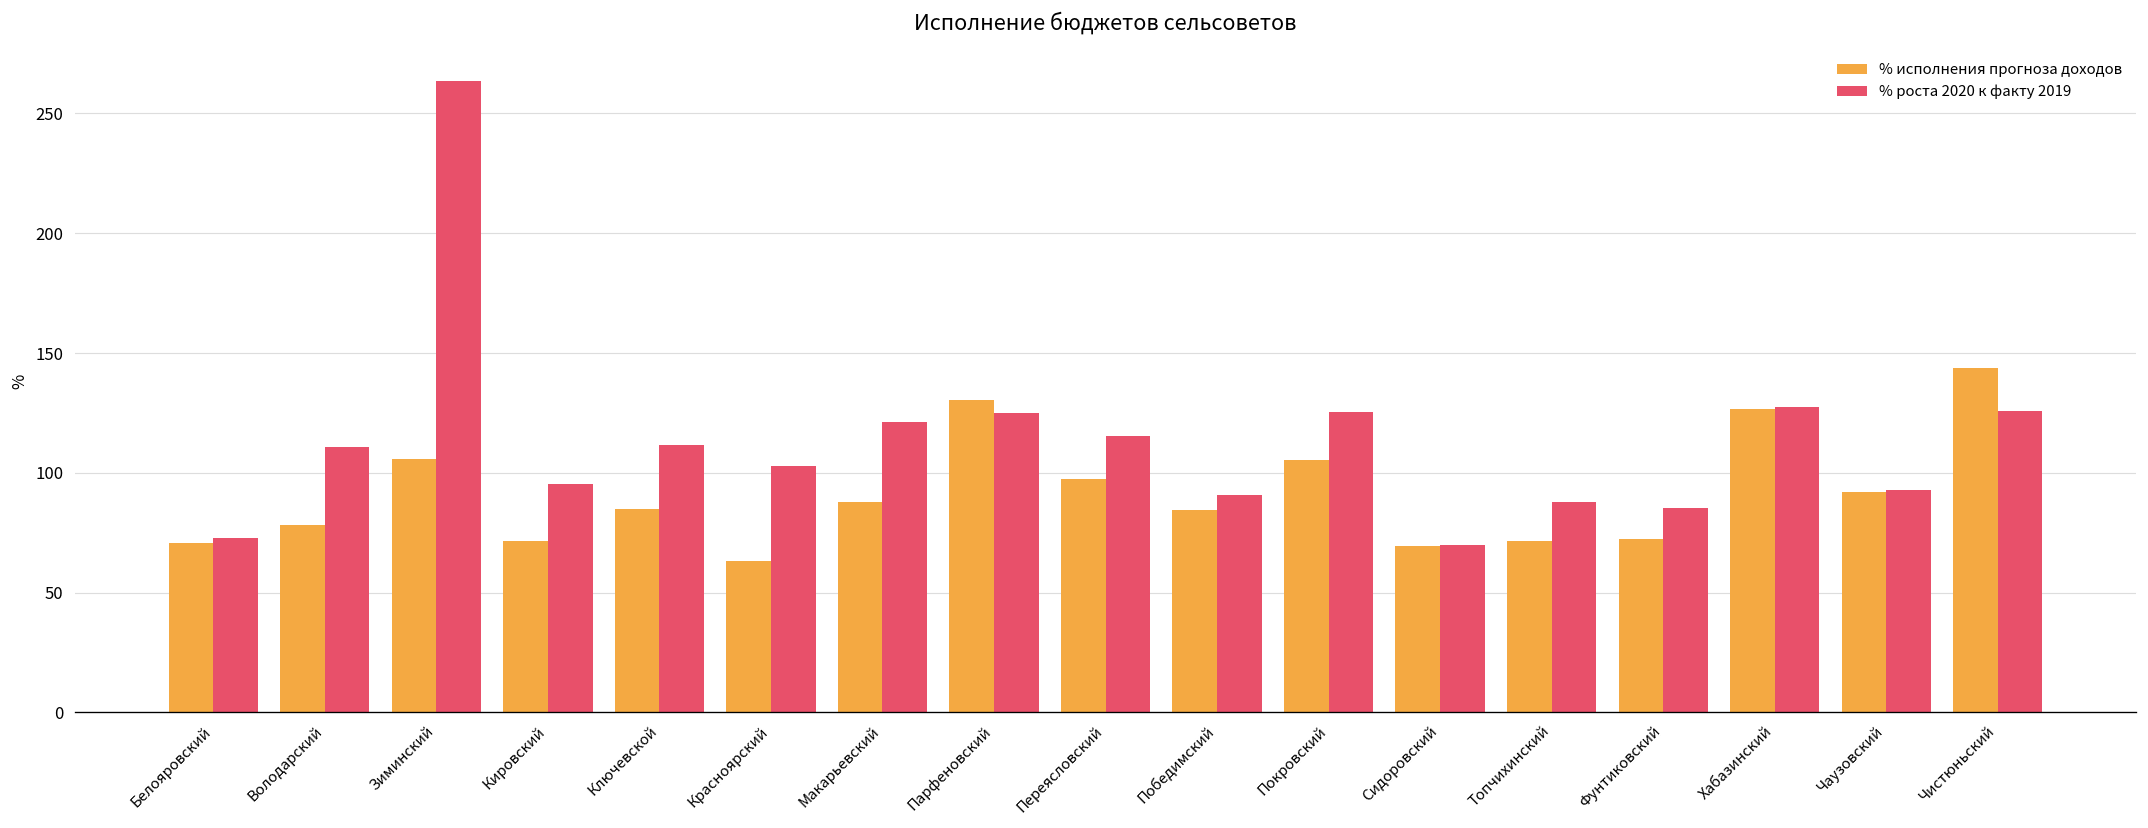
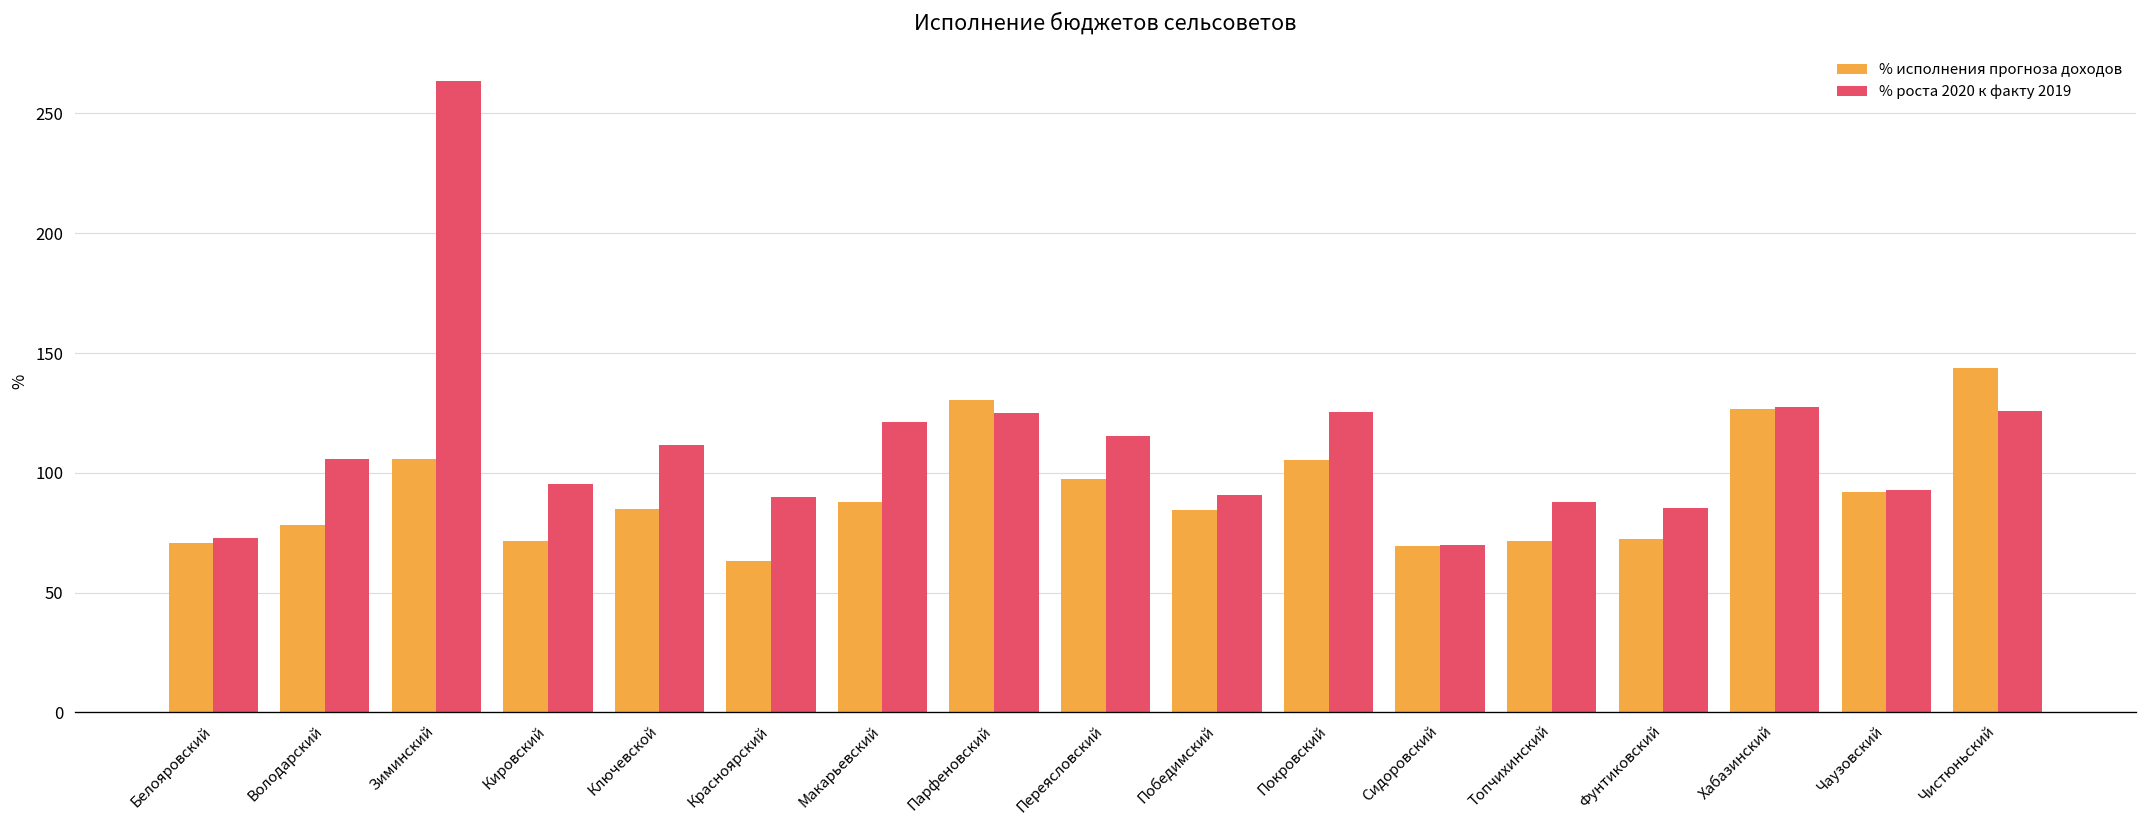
% роста 2020 к факту 2019, Володарский: 111 -> 106
% роста 2020 к факту 2019, Красноярский: 103 -> 90
